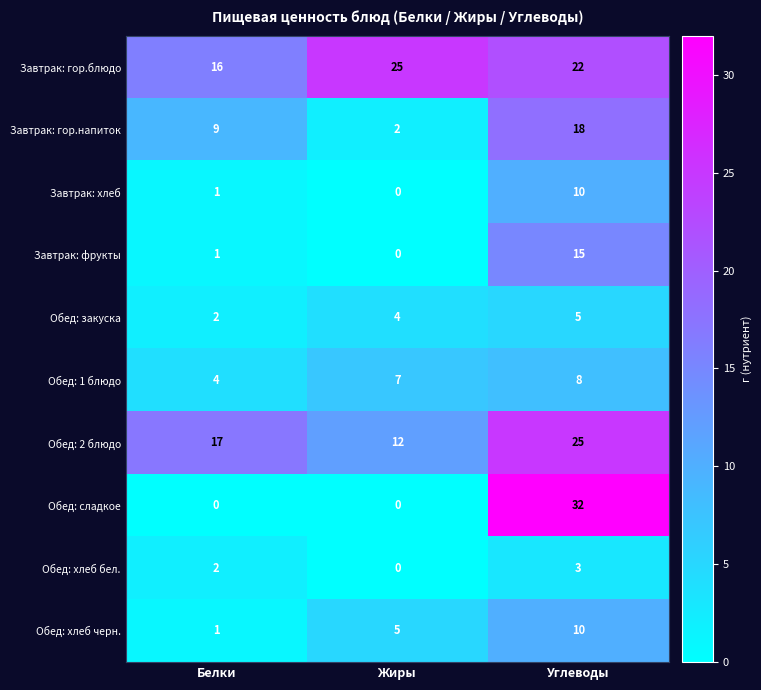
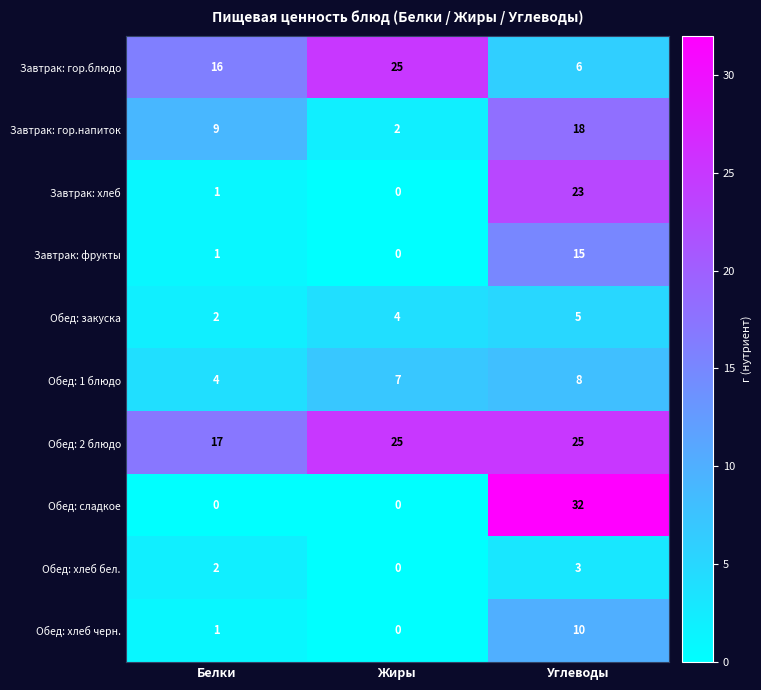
Завтрак: гор.блюдо, Углеводы: 22 -> 6
Завтрак: хлеб, Углеводы: 10 -> 23
Обед: 2 блюдо, Жиры: 12 -> 25
Обед: хлеб черн., Жиры: 5 -> 0
